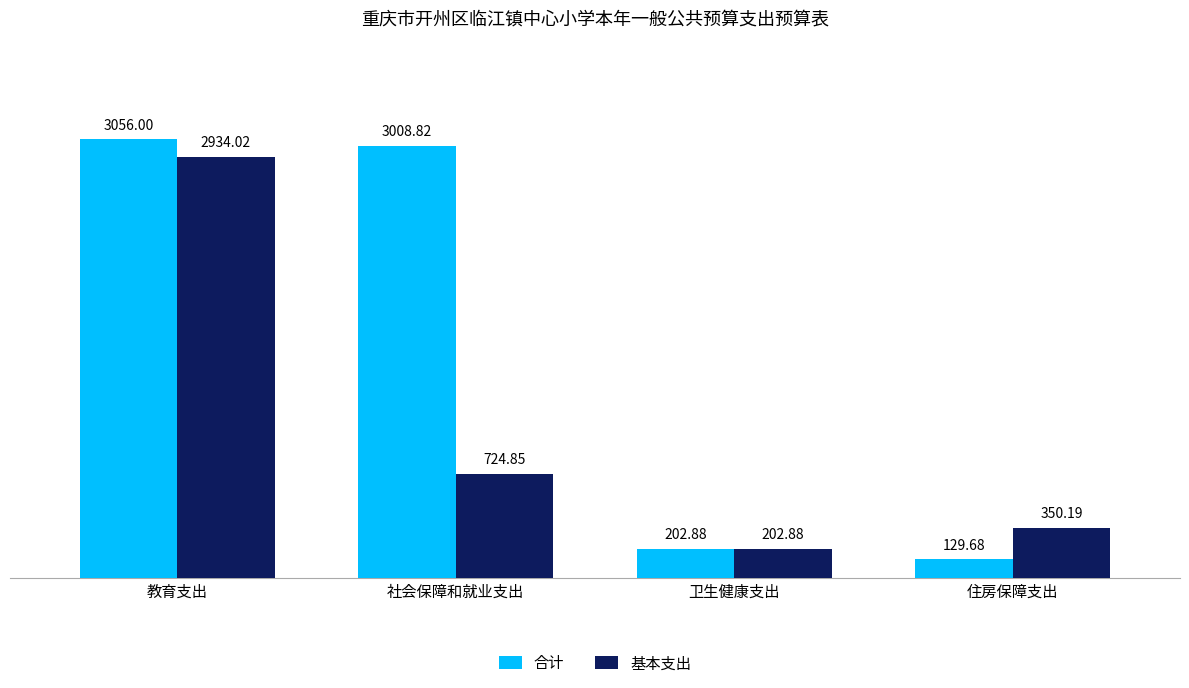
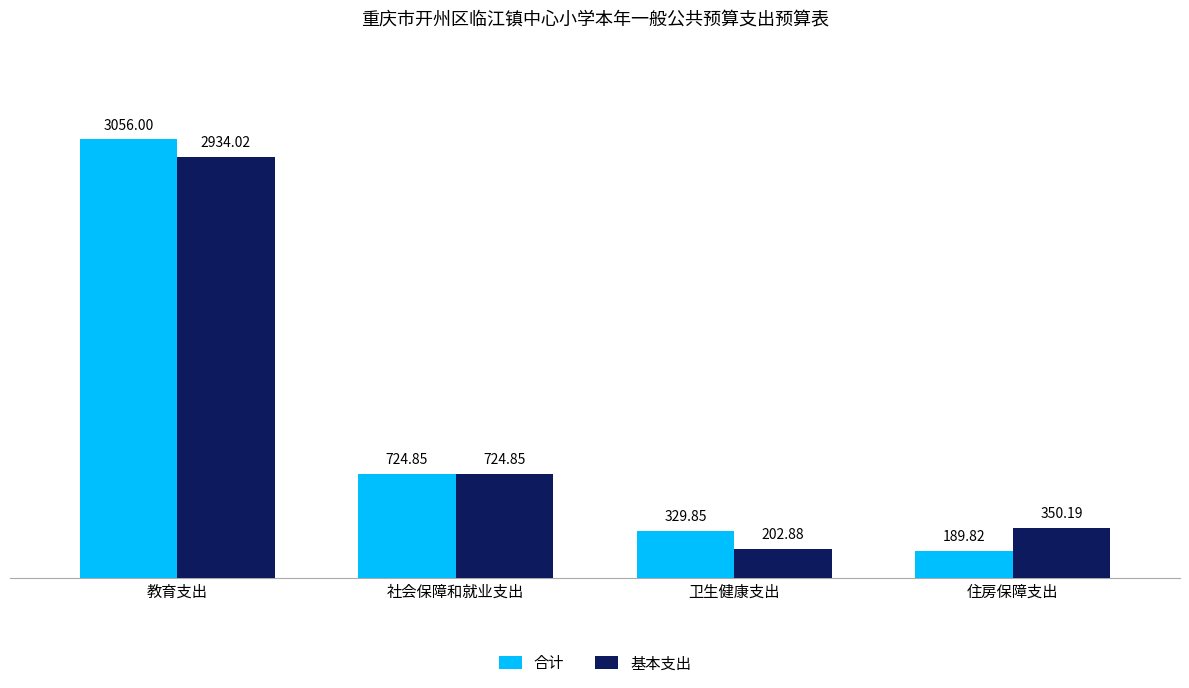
合计, 社会保障和就业支出: 3008.82 -> 724.85
合计, 卫生健康支出: 202.88 -> 329.85
合计, 住房保障支出: 129.68 -> 189.82
